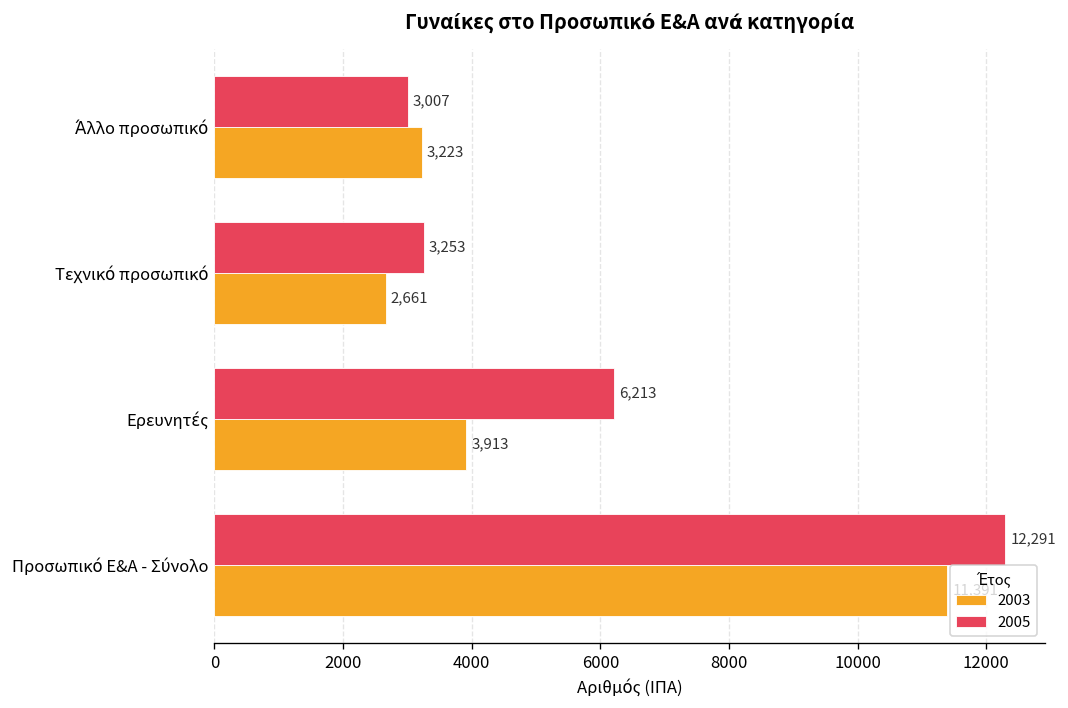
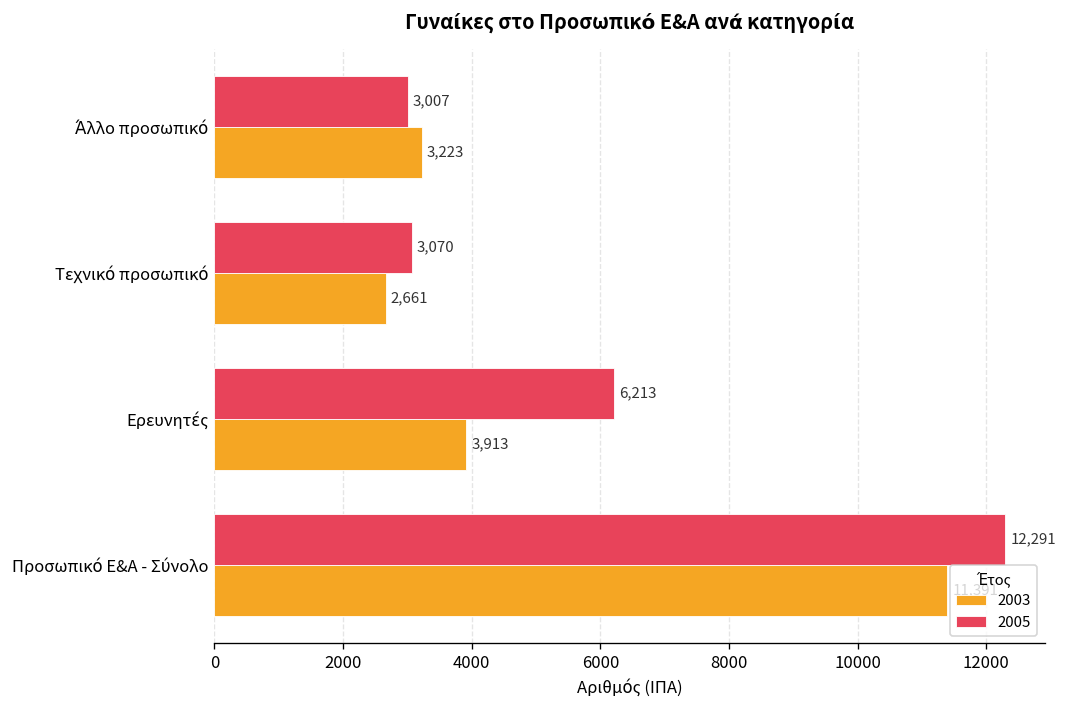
2005, Τεχνικό προσωπικό: 3,253 -> 3,070
